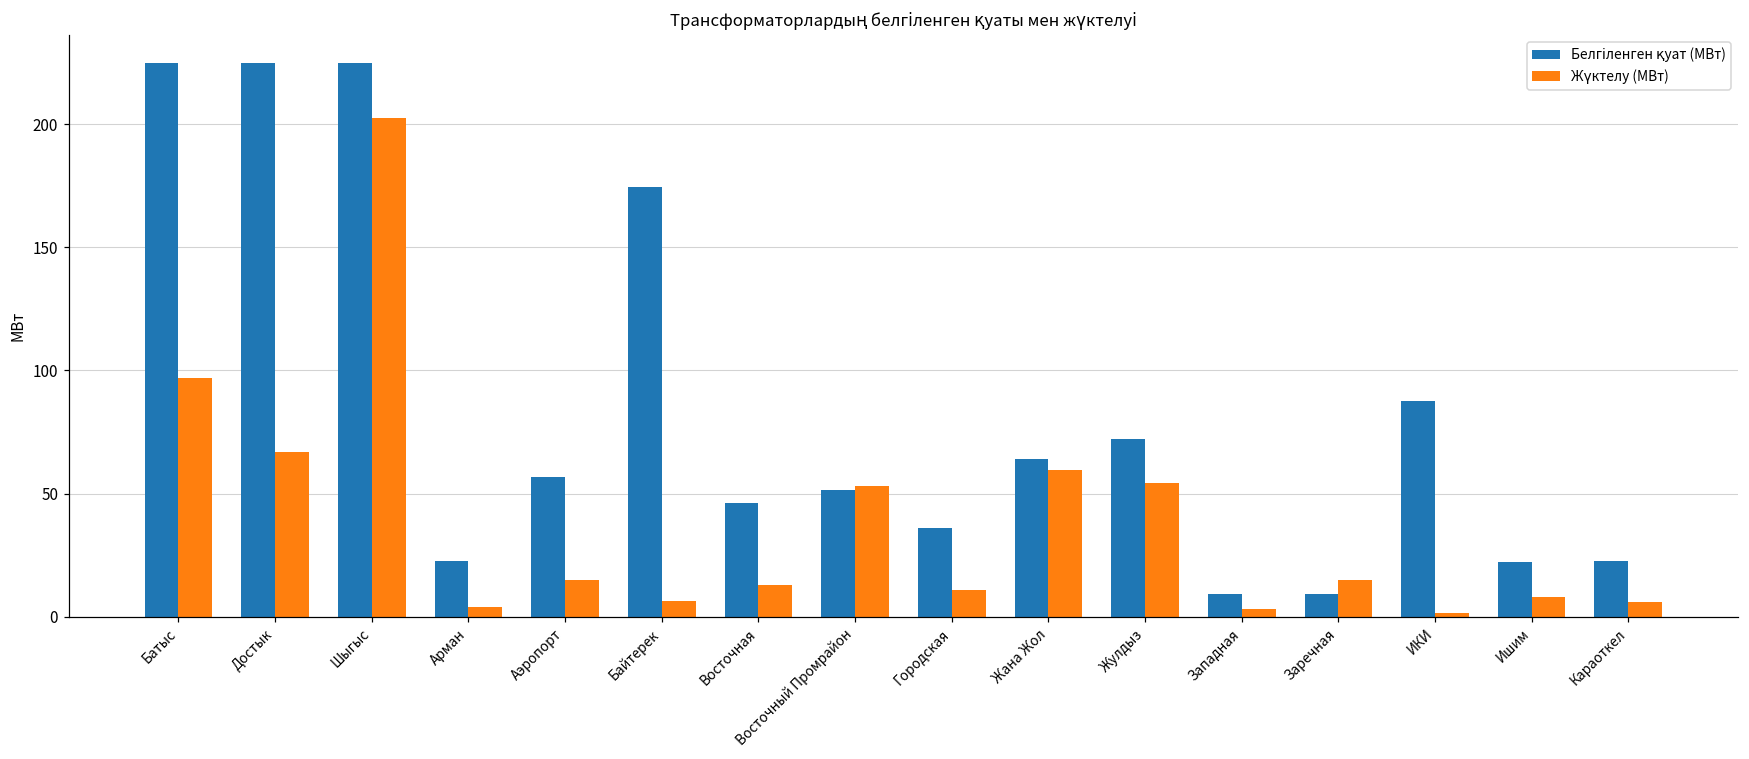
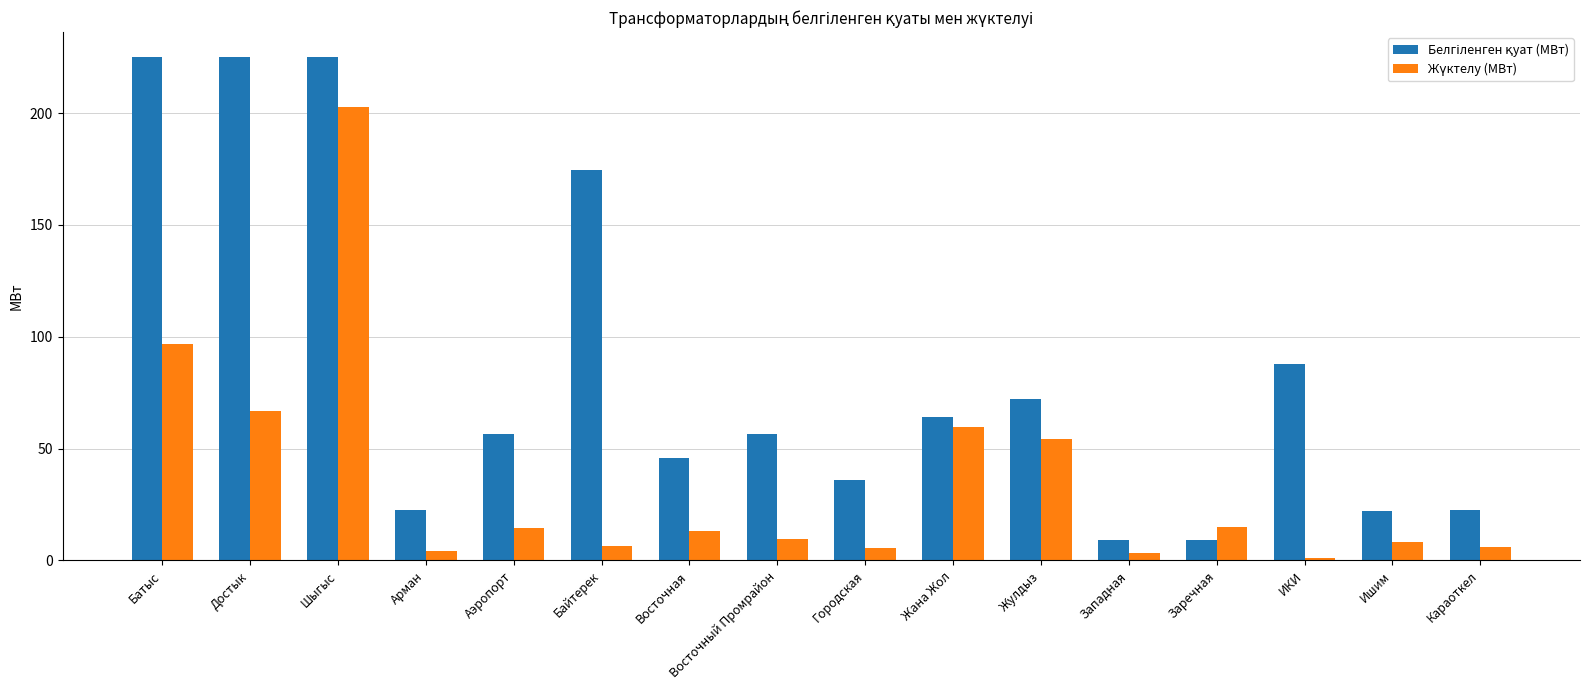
Белгіленген қуат (МВт), Восточный Промрайон: 51 -> 57
Жүктелу (МВт), Восточный Промрайон: 53 -> 9
Жүктелу (МВт), Городская: 11 -> 5
